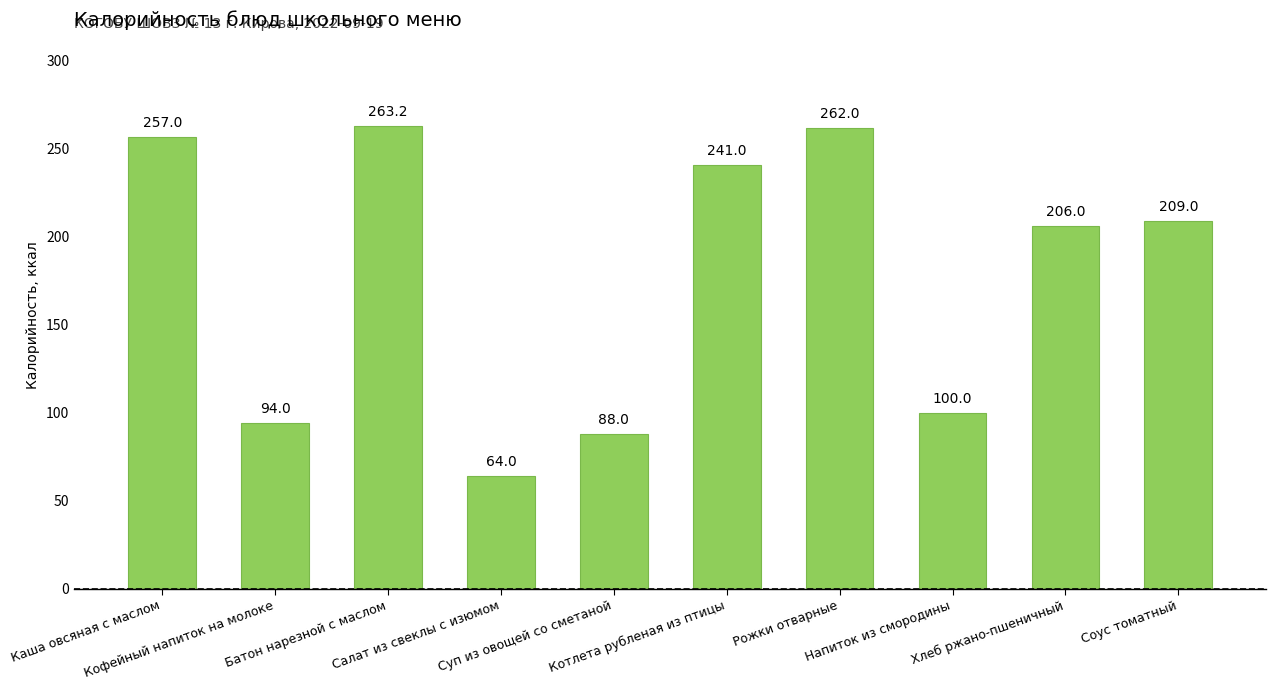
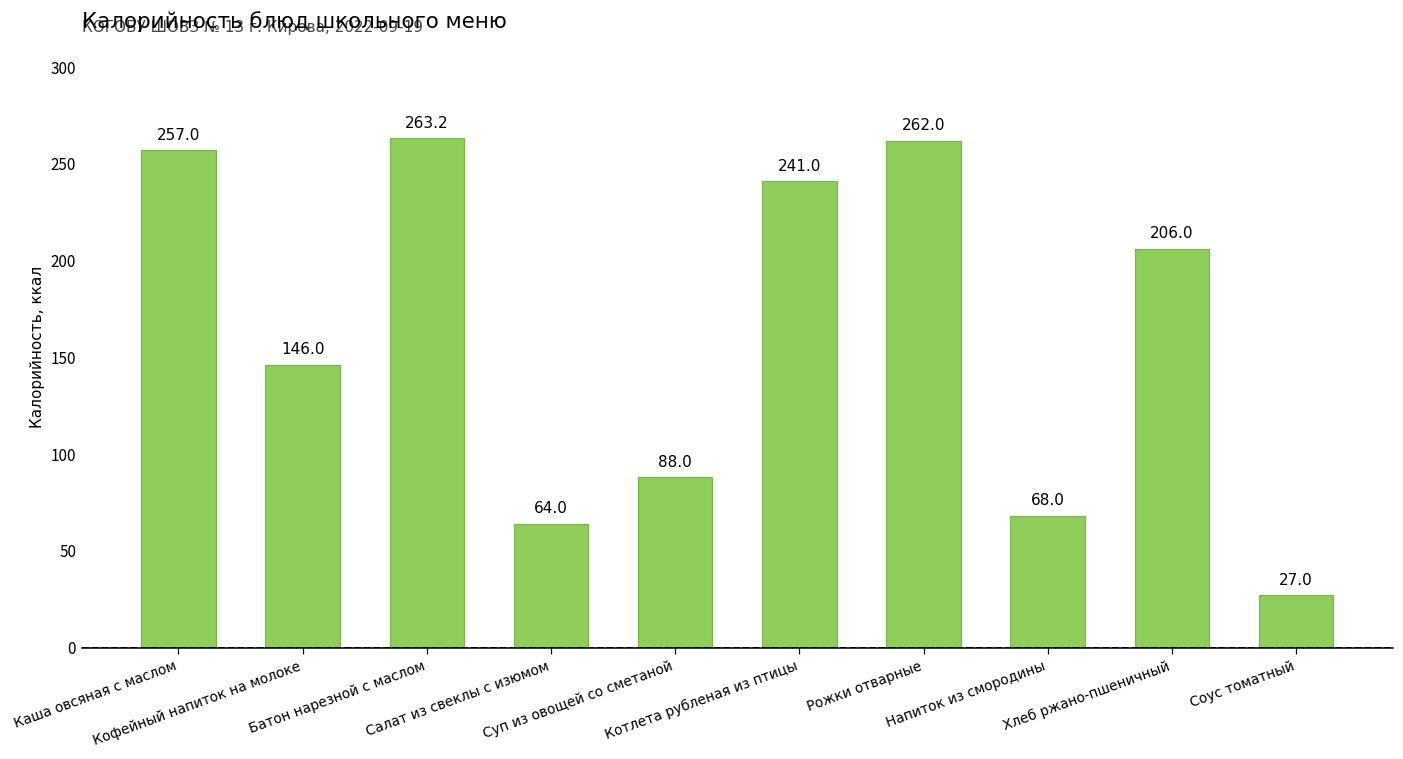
Кофейный напиток на молоке: 94.0 -> 146.0
Напиток из смородины: 100.0 -> 68.0
Соус томатный: 209.0 -> 27.0
